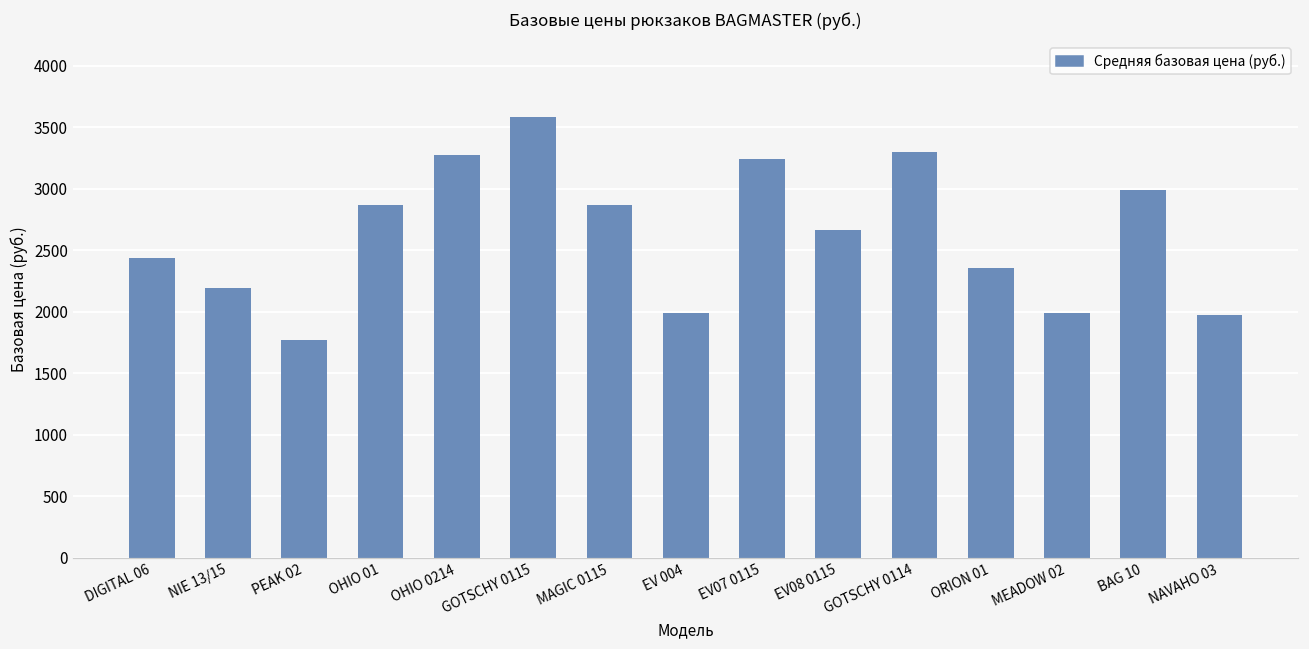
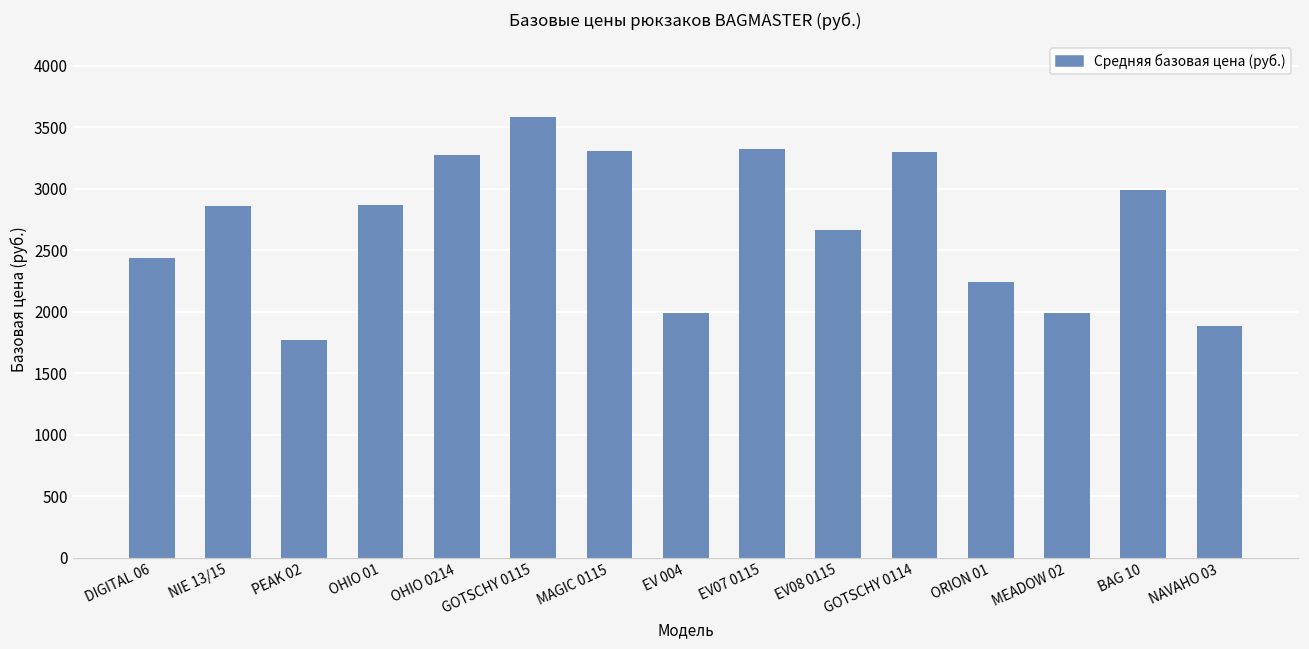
NIE 13/15: 2190 -> 2860
MAGIC 0115: 2870 -> 3300
EV07 0115: 3240 -> 3320
ORION 01: 2360 -> 2240
NAVAHO 03: 1970 -> 1890
